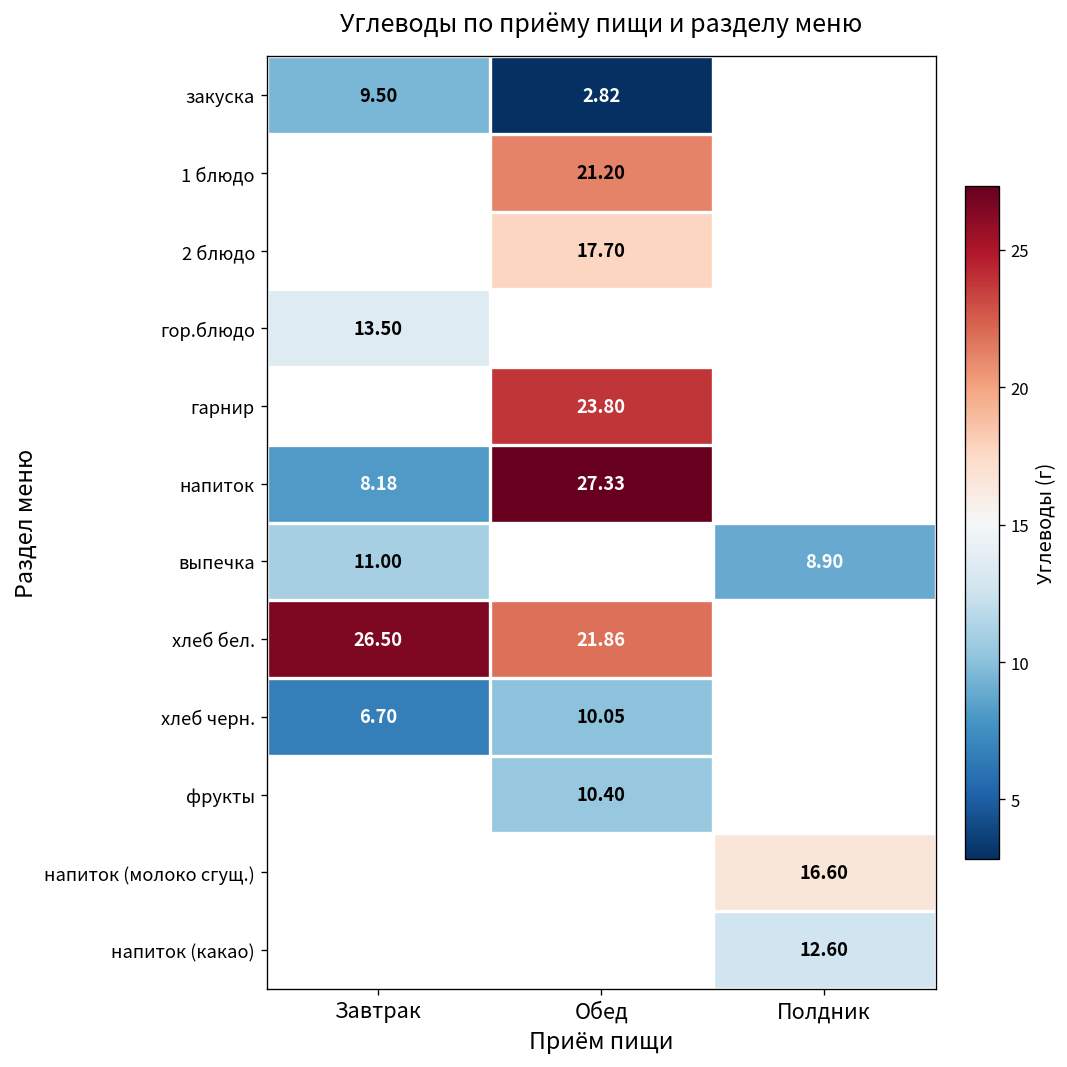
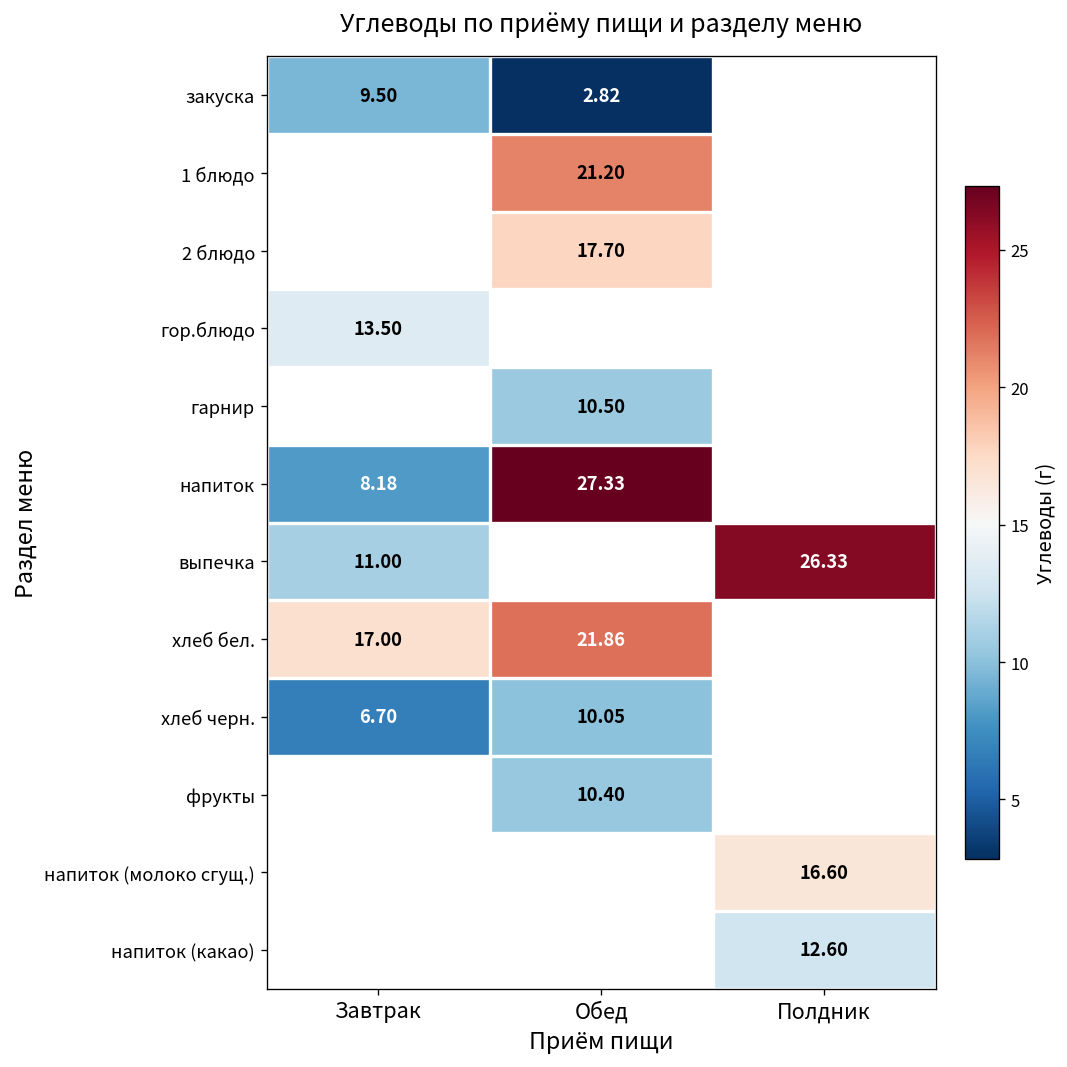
гарнир, Обед: 23.80 -> 10.50
выпечка, Полдник: 8.90 -> 26.33
хлеб бел., Завтрак: 26.50 -> 17.00
